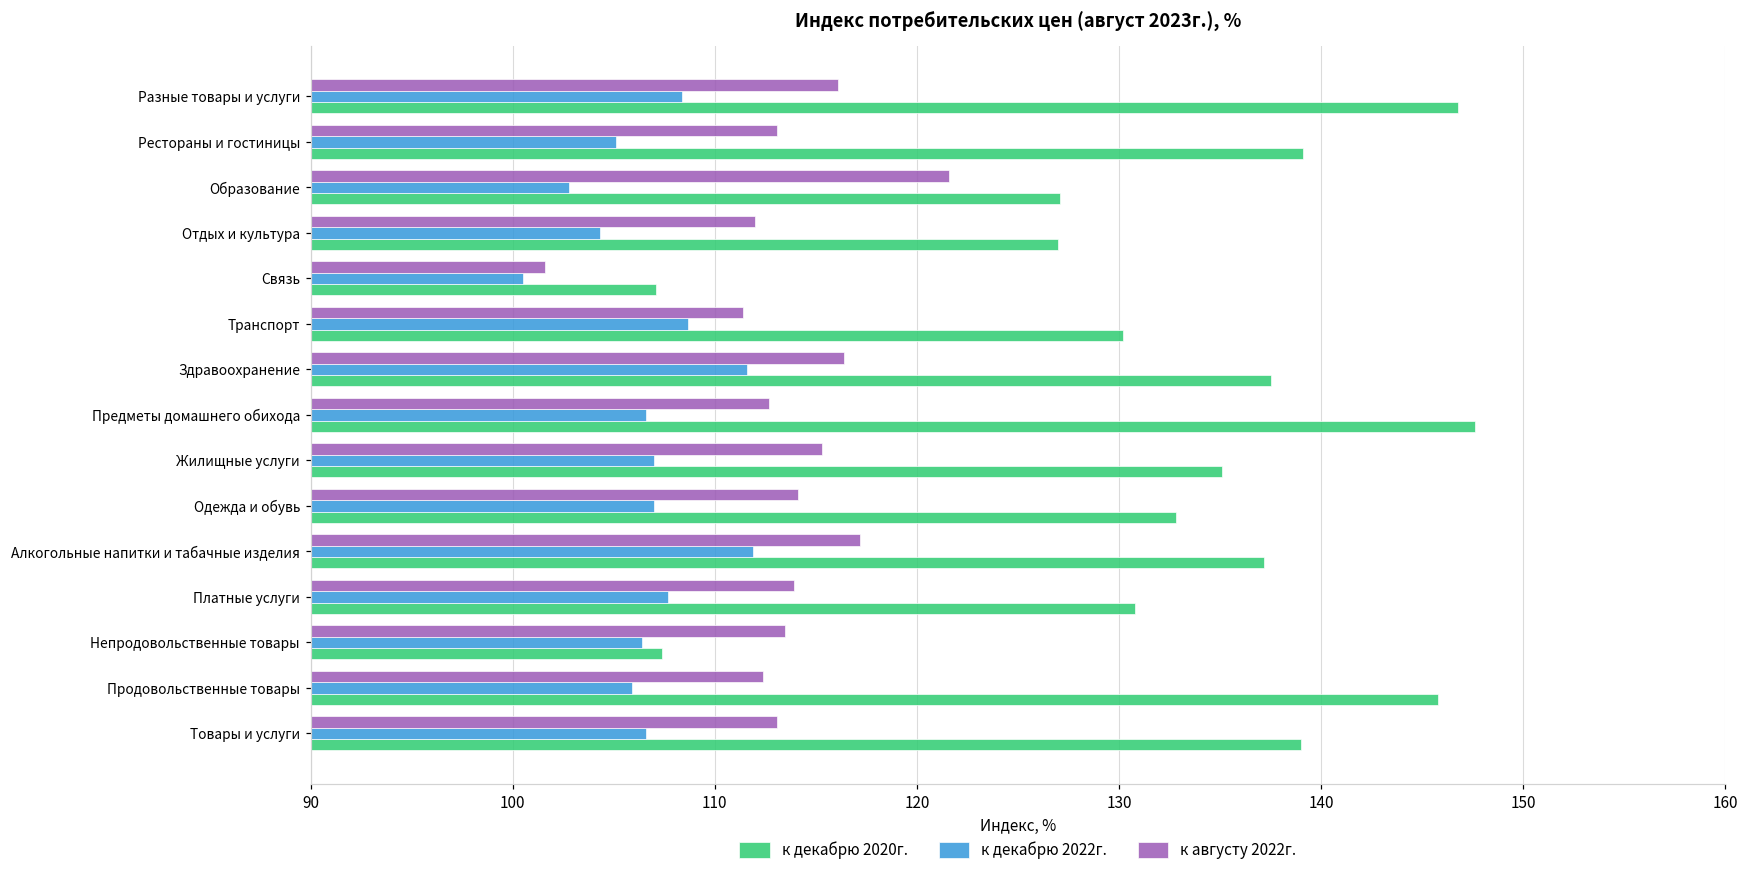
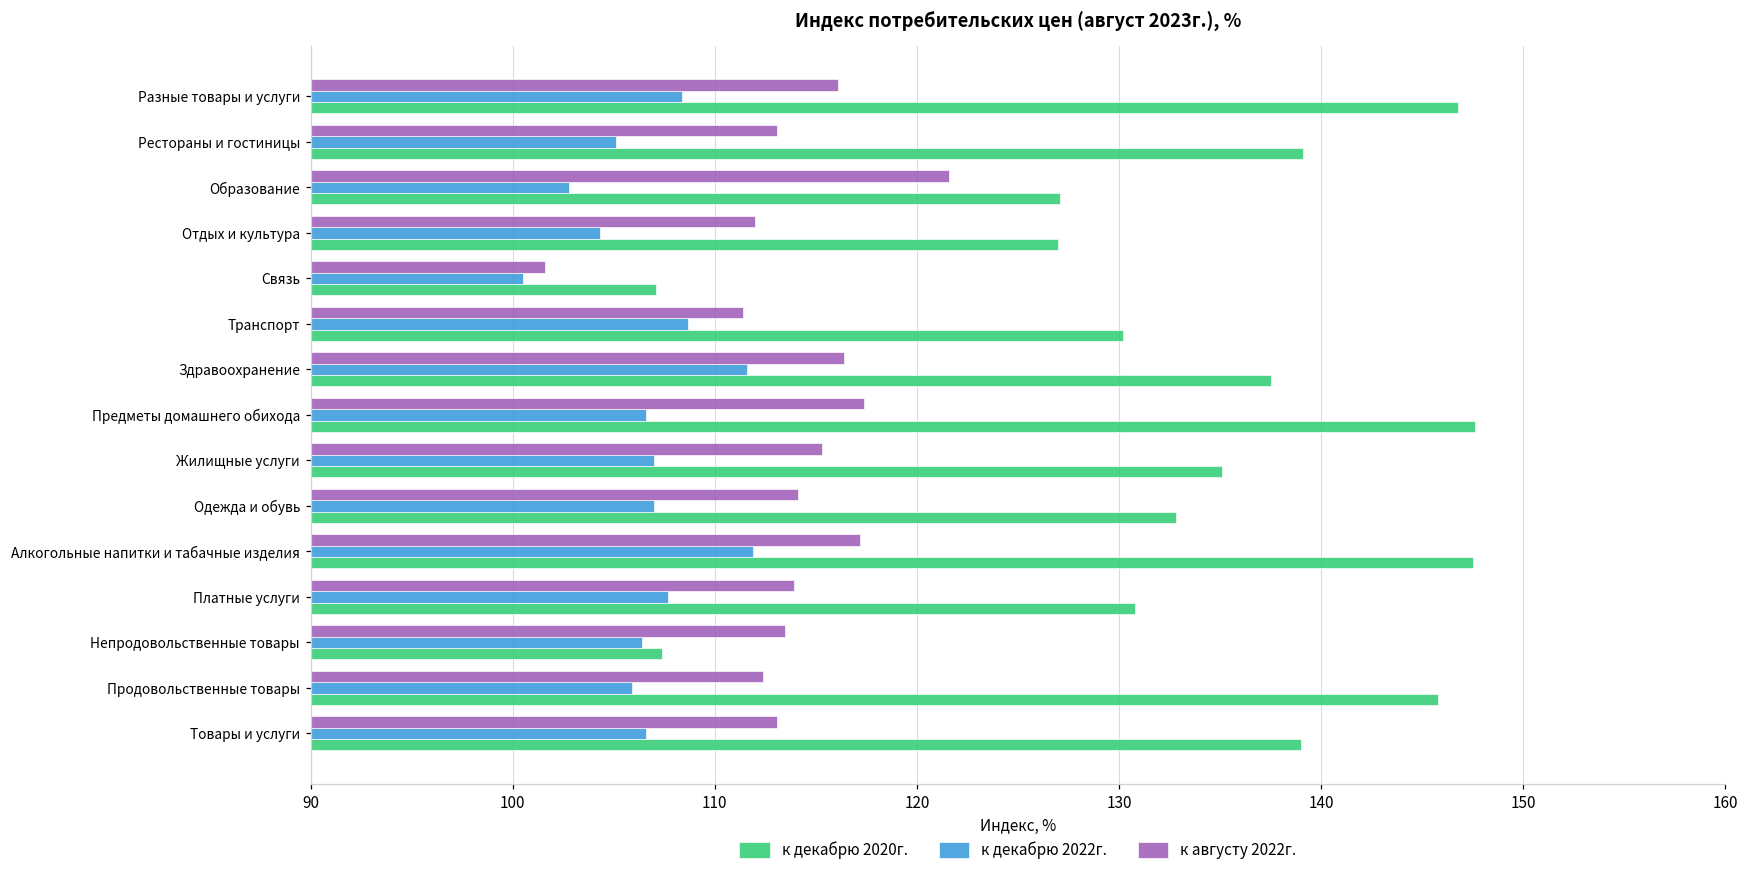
к августу 2022г., Предметы домашнего обихода: 112.7 -> 117.4
к декабрю 2020г., Алкогольные напитки и табачные изделия: 137.2 -> 147.5
